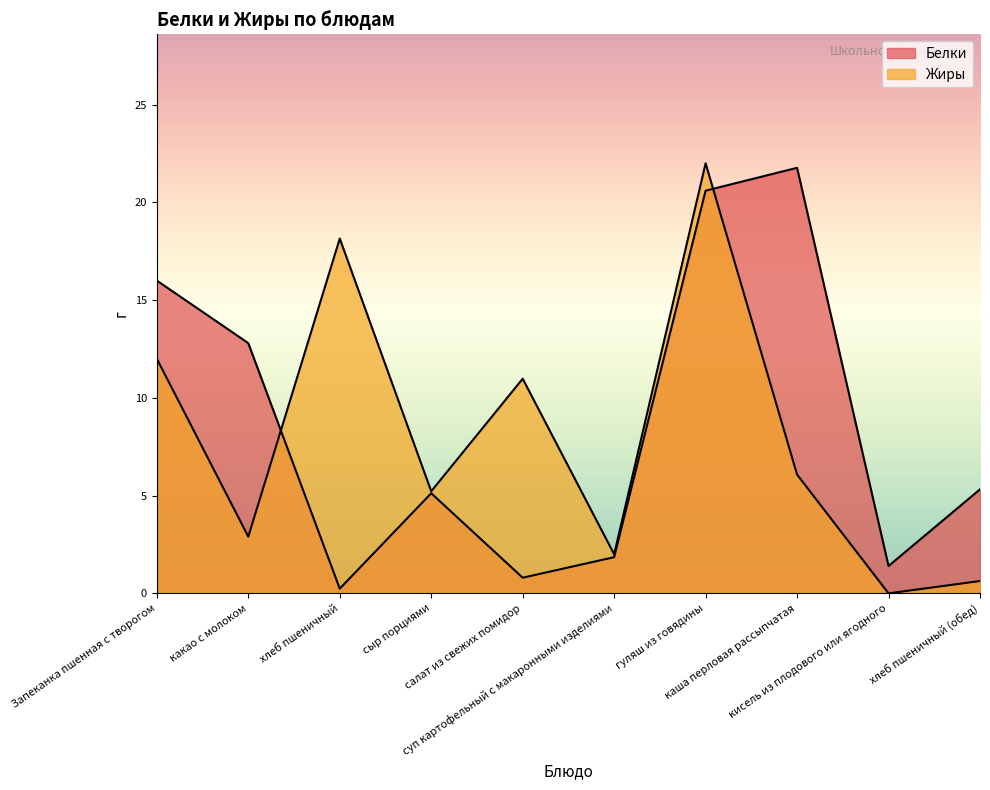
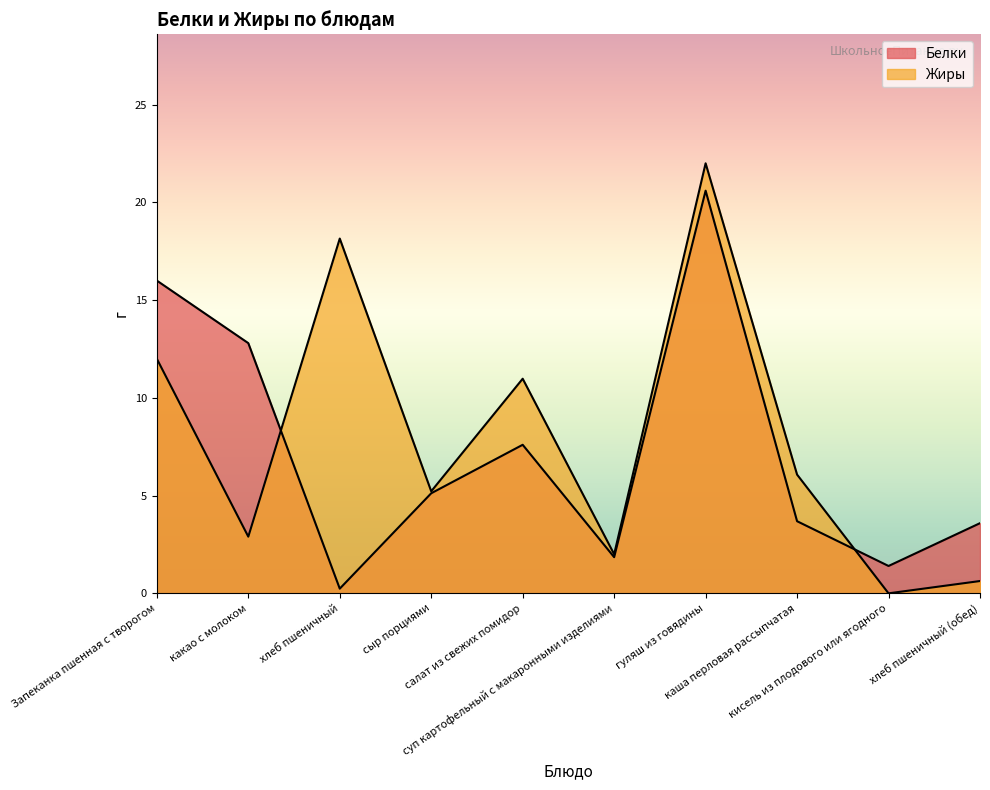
Белки, салат из свежих помидор: 0.8 -> 7.6
Белки, каша перловая рассыпчатая: 21.8 -> 3.7
Белки, хлеб пшеничный (обед): 5.3 -> 3.6
